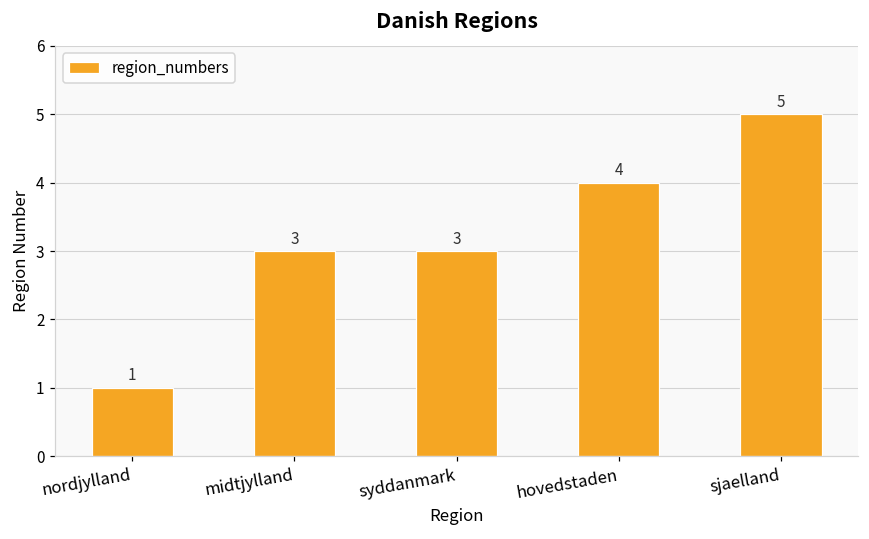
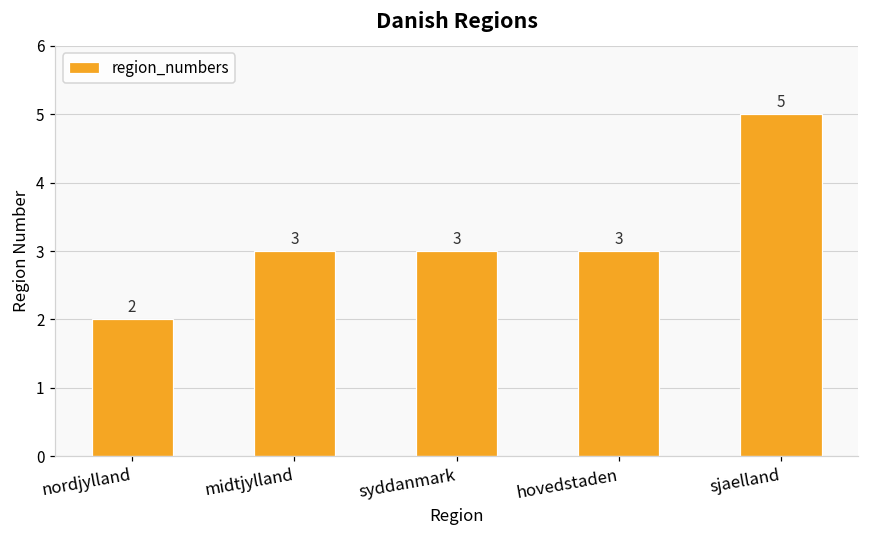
nordjylland: 1 -> 2
hovedstaden: 4 -> 3
